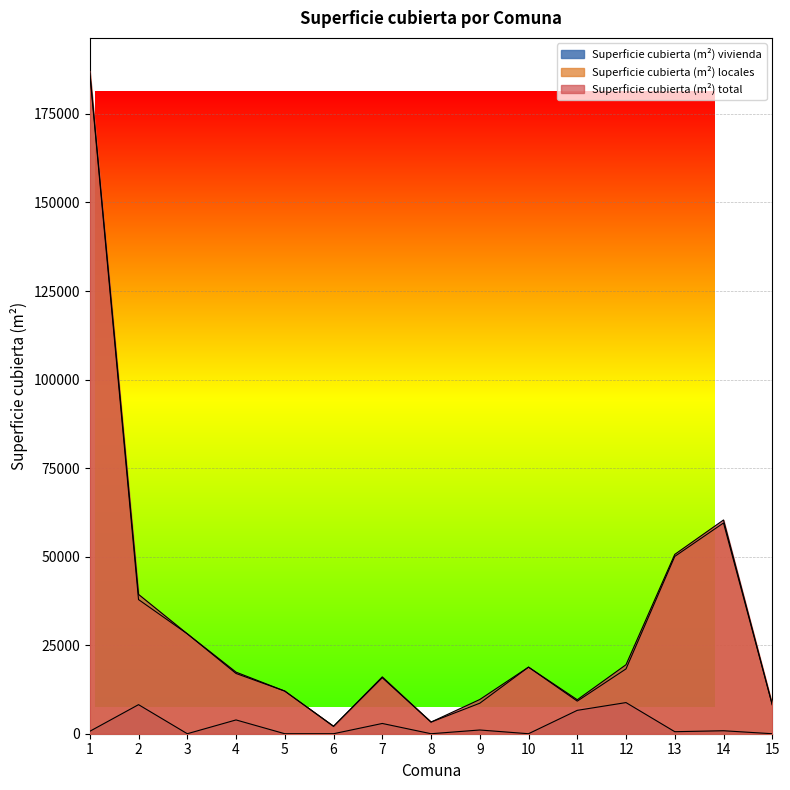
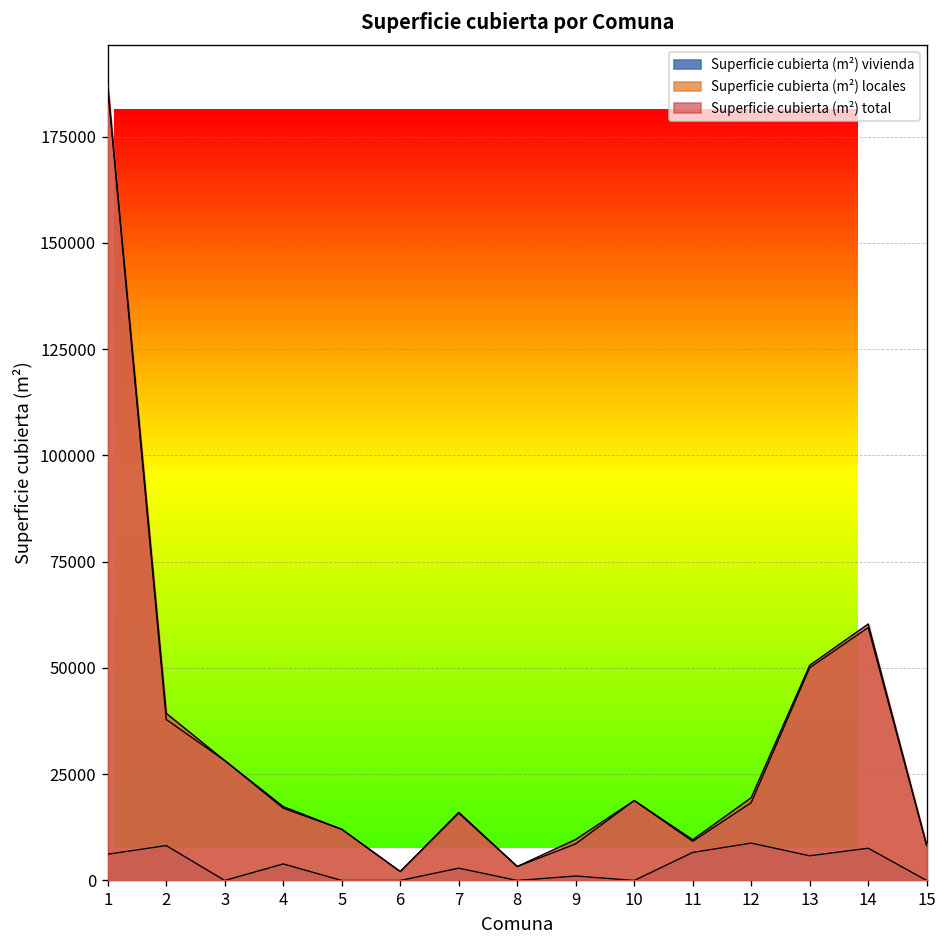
Superficie cubierta (m²) vivienda, 1: 1000 -> 6000
Superficie cubierta (m²) vivienda, 13: 1000 -> 6000
Superficie cubierta (m²) vivienda, 14: 1000 -> 8000
